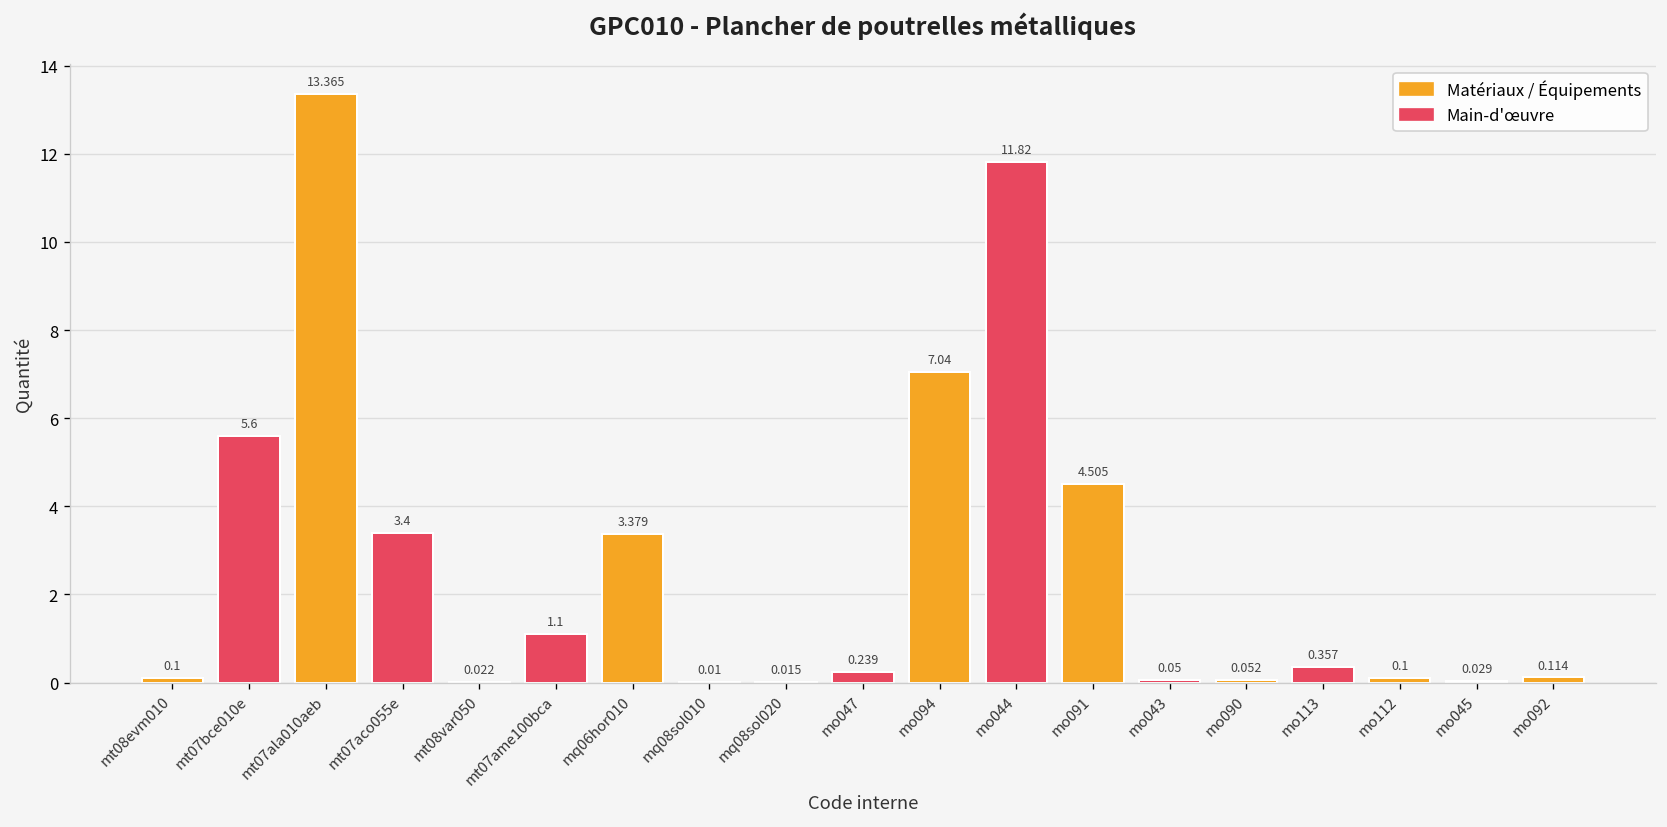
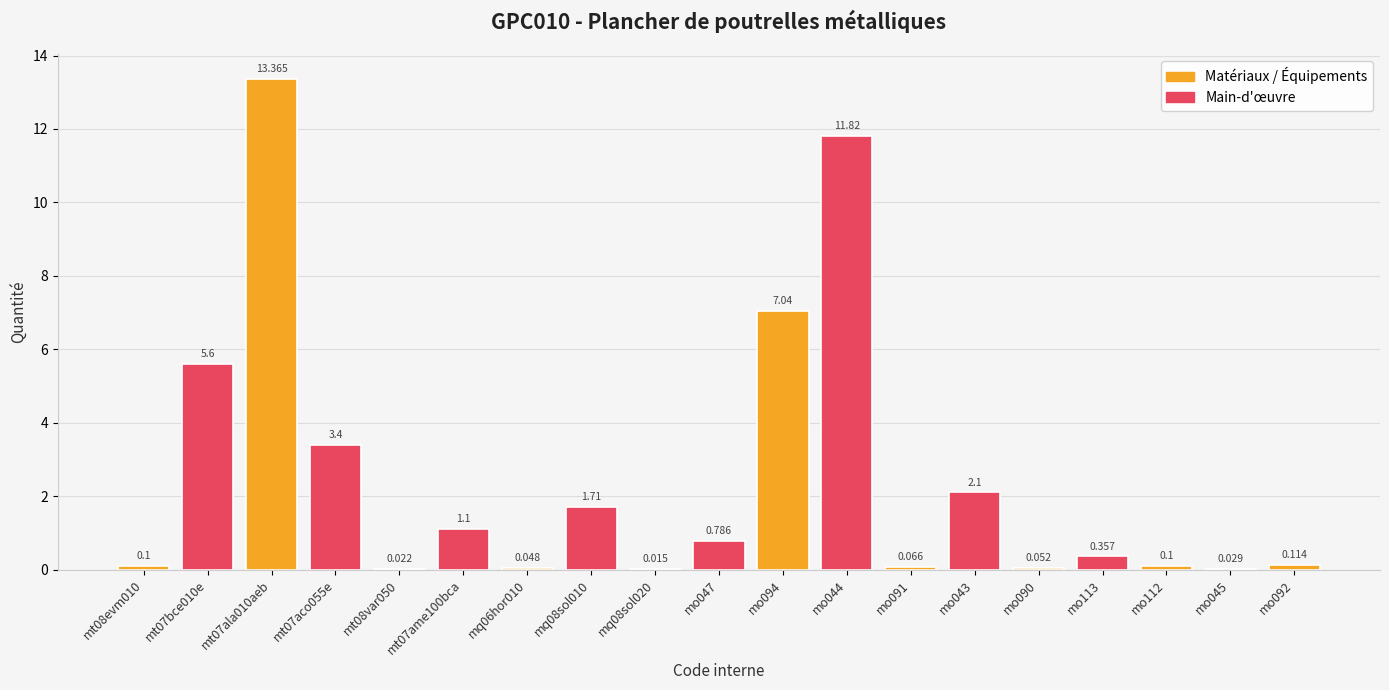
mq06hor010: 3.379 -> 0.048
mq08sol010: 0.01 -> 1.71
mo047: 0.239 -> 0.786
mo091: 4.505 -> 0.066
mo043: 0.05 -> 2.1
